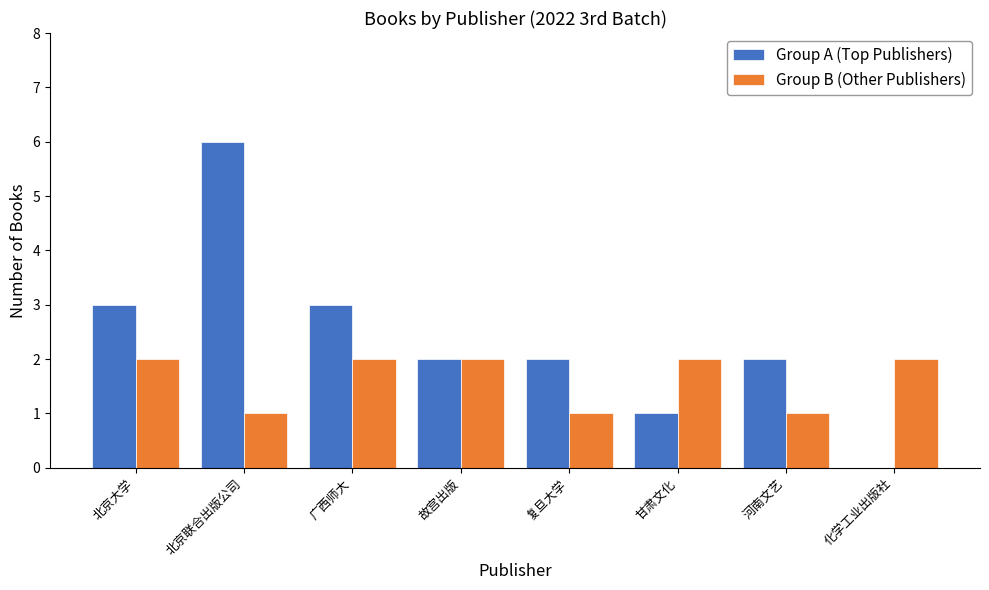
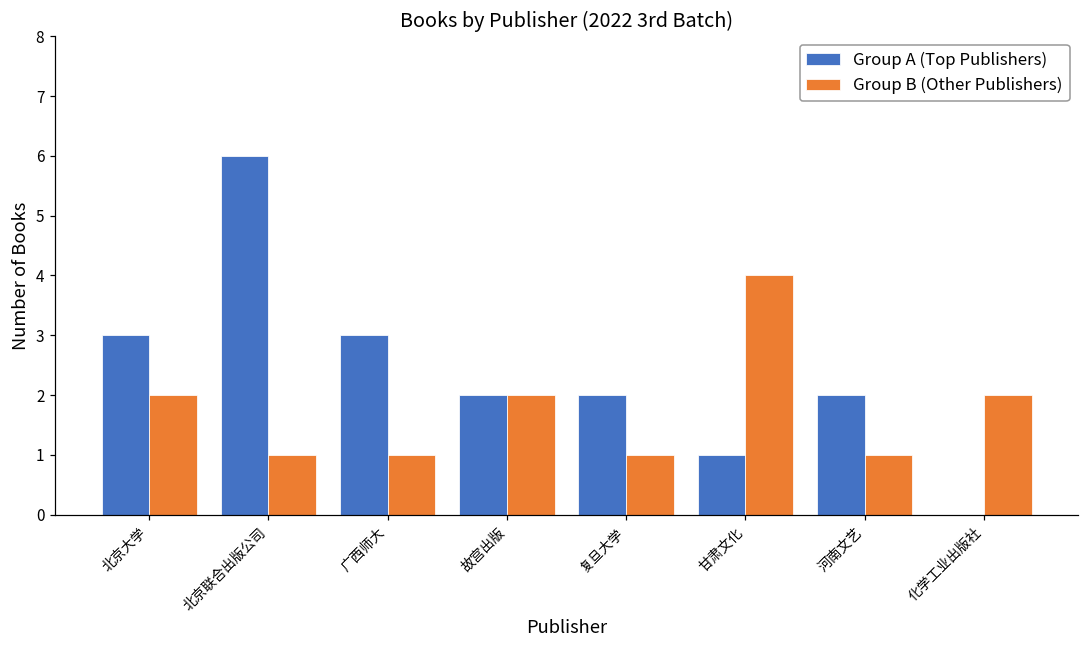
Group B (Other Publishers), 广西师大: 2 -> 1
Group B (Other Publishers), 甘肃文化: 2 -> 4
